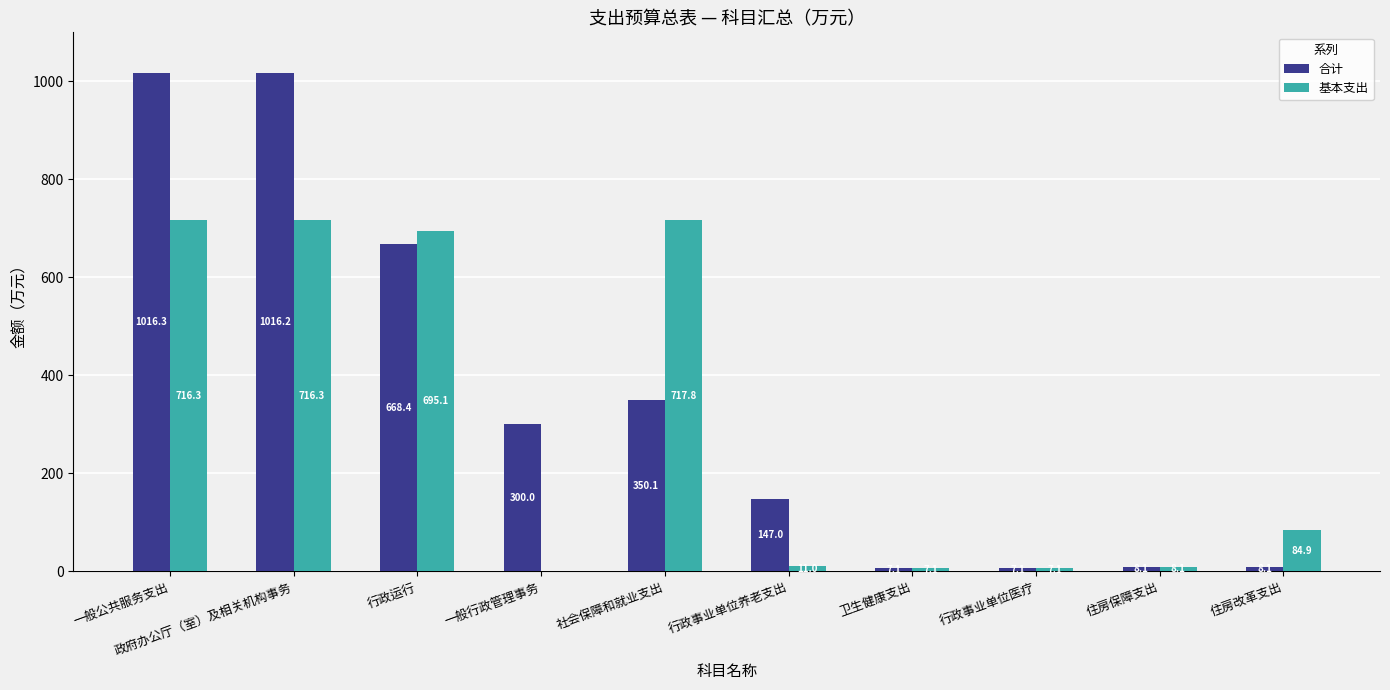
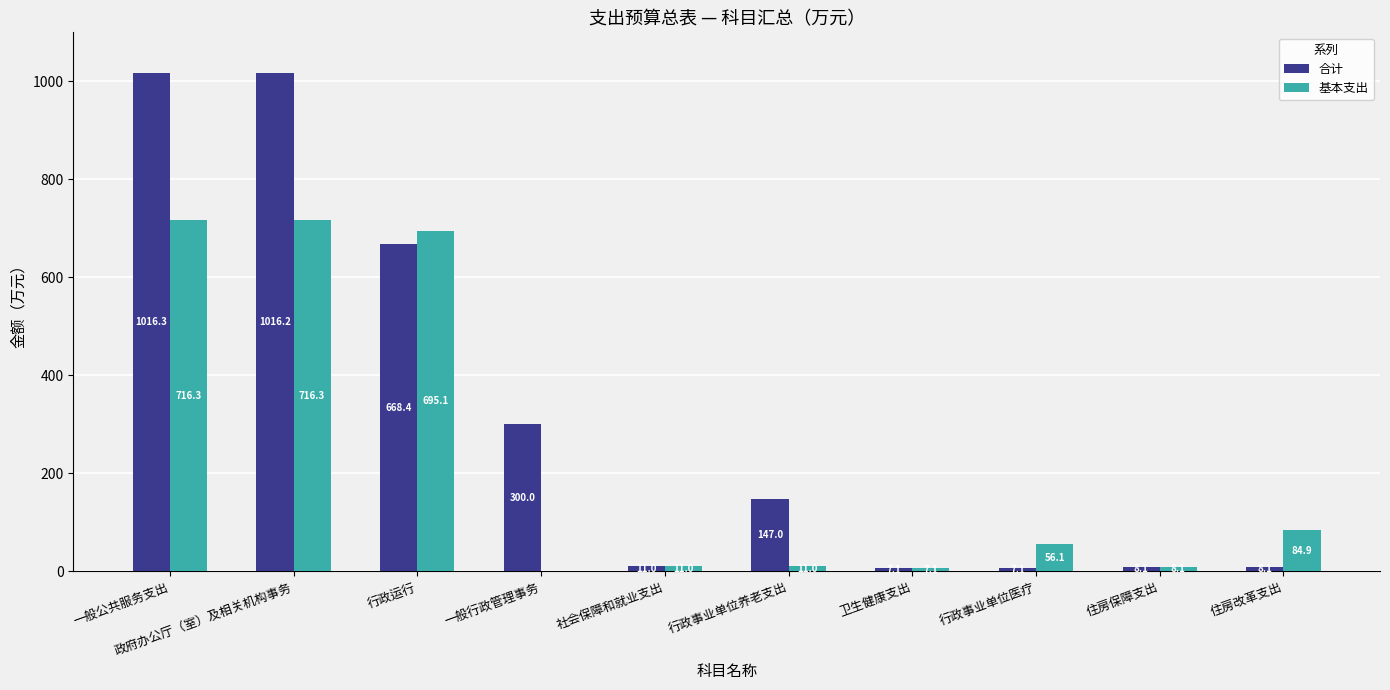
合计, 社会保障和就业支出: 350 -> 10
基本支出, 社会保障和就业支出: 720 -> 10
基本支出, 行政事业单位医疗: 10 -> 60
